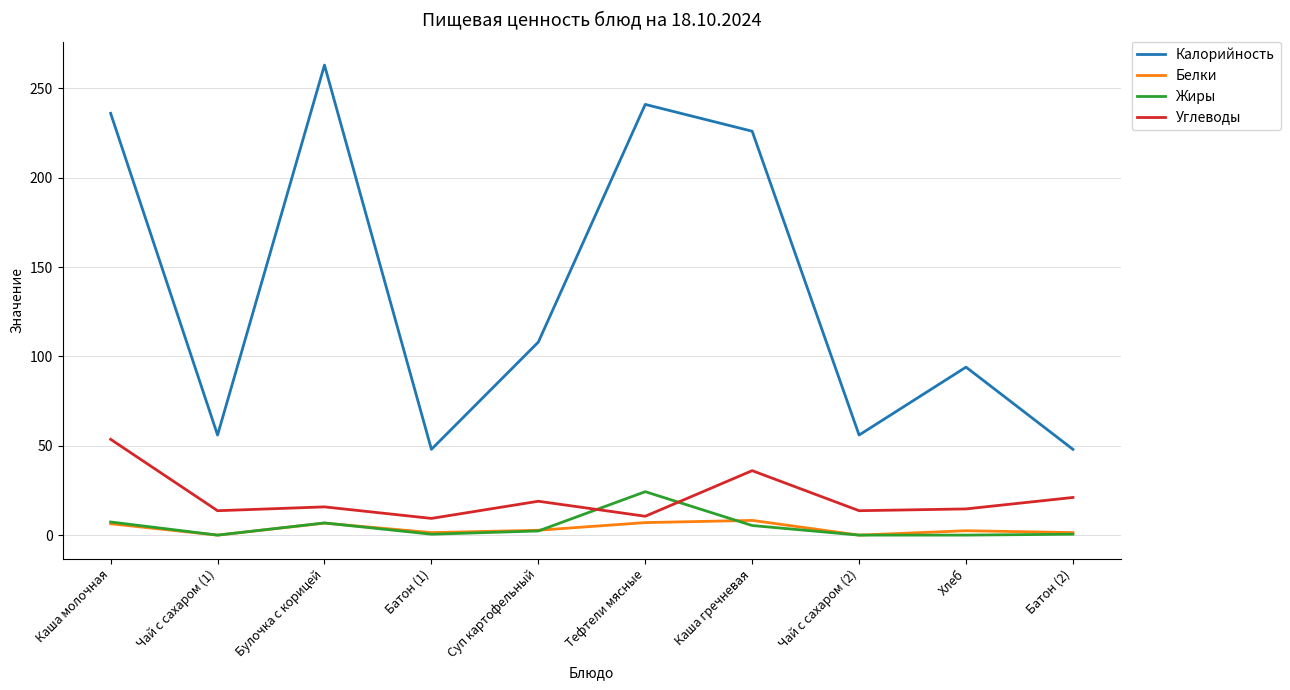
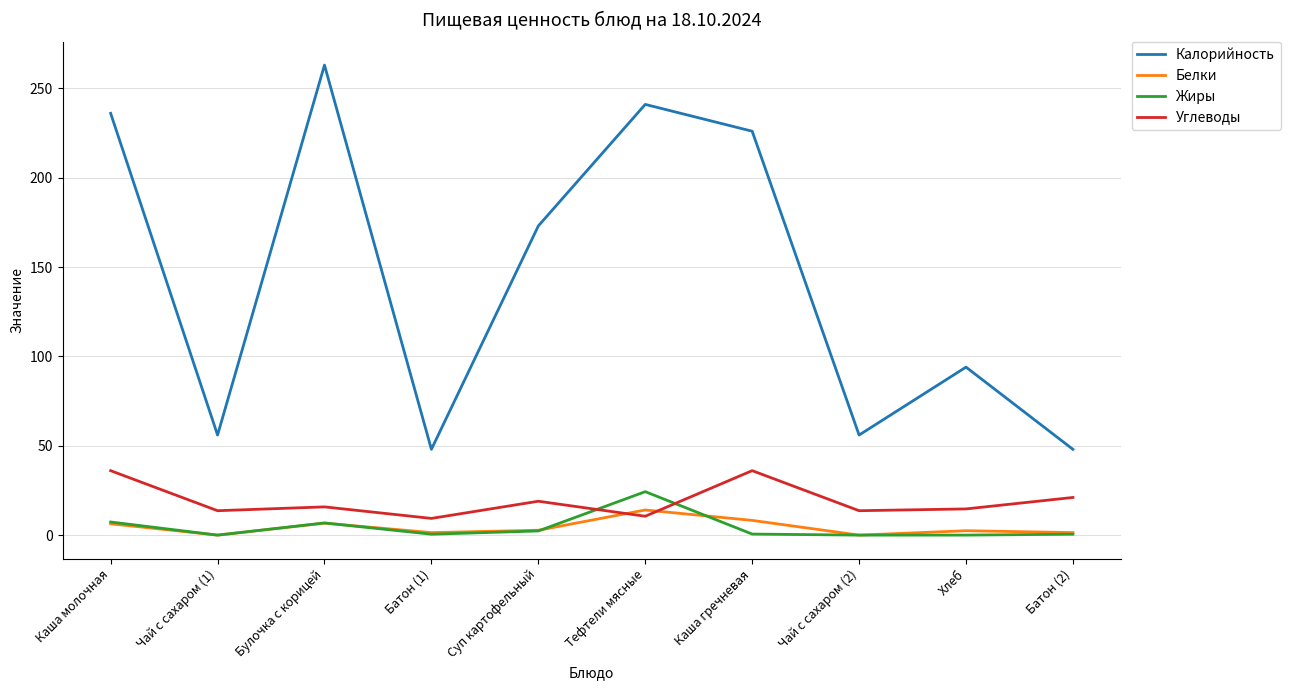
Углеводы, Каша молочная: 54 -> 36
Калорийность, Суп картофельный: 108 -> 173
Белки, Тефтели мясные: 7 -> 14
Жиры, Каша гречневая: 5 -> 1
